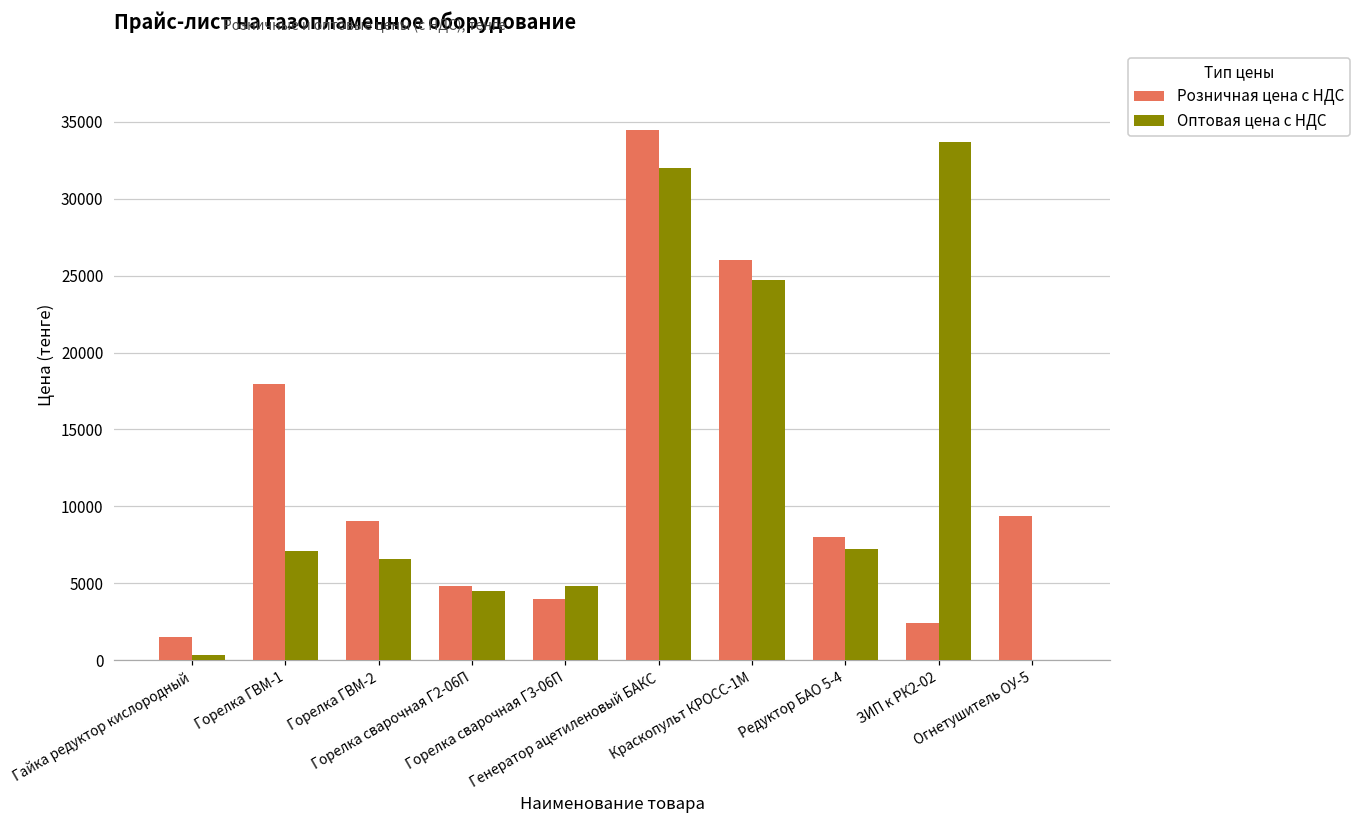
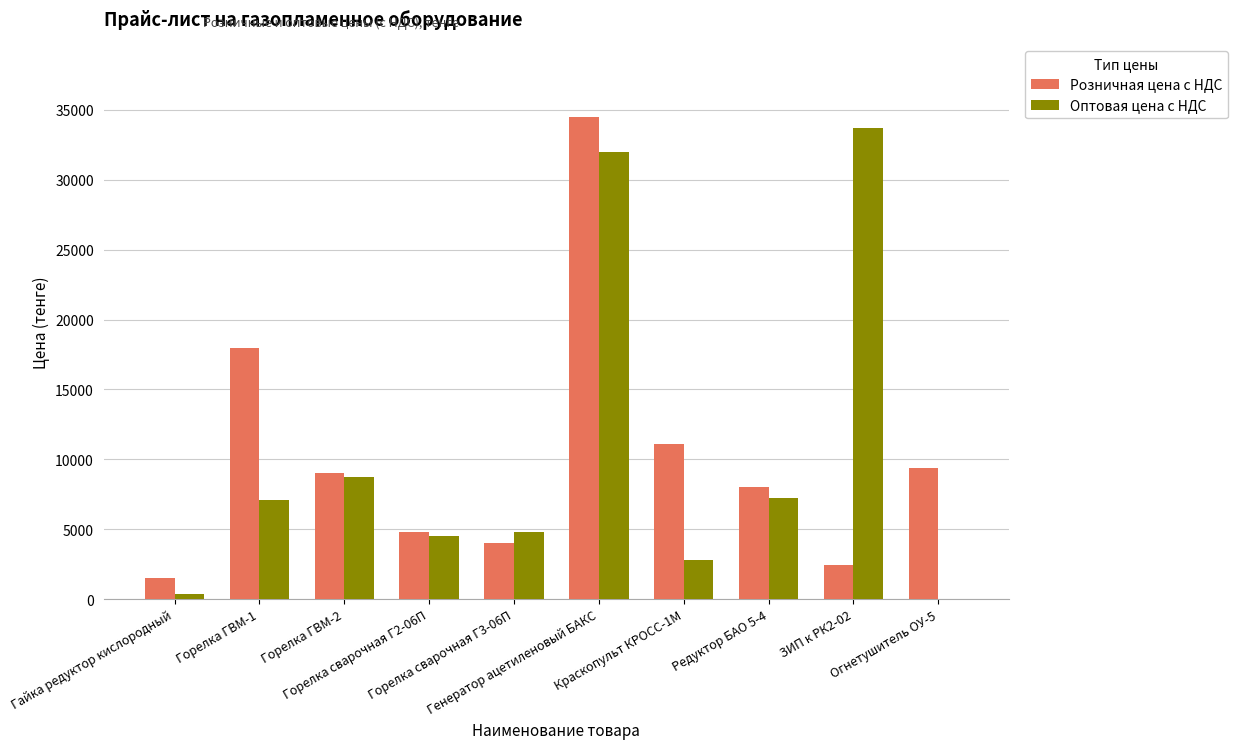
Оптовая цена с НДС, Горелка ГВМ-2: 6600 -> 8700
Розничная цена с НДС, Краскопульт КРОСС-1М: 26000 -> 11100
Оптовая цена с НДС, Краскопульт КРОСС-1М: 24700 -> 2800
